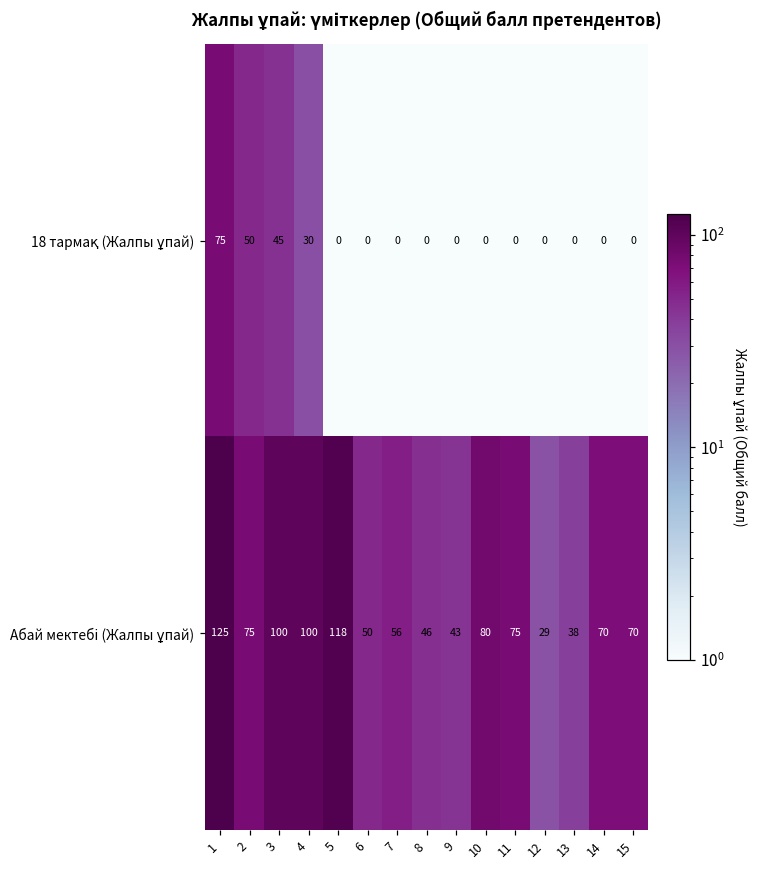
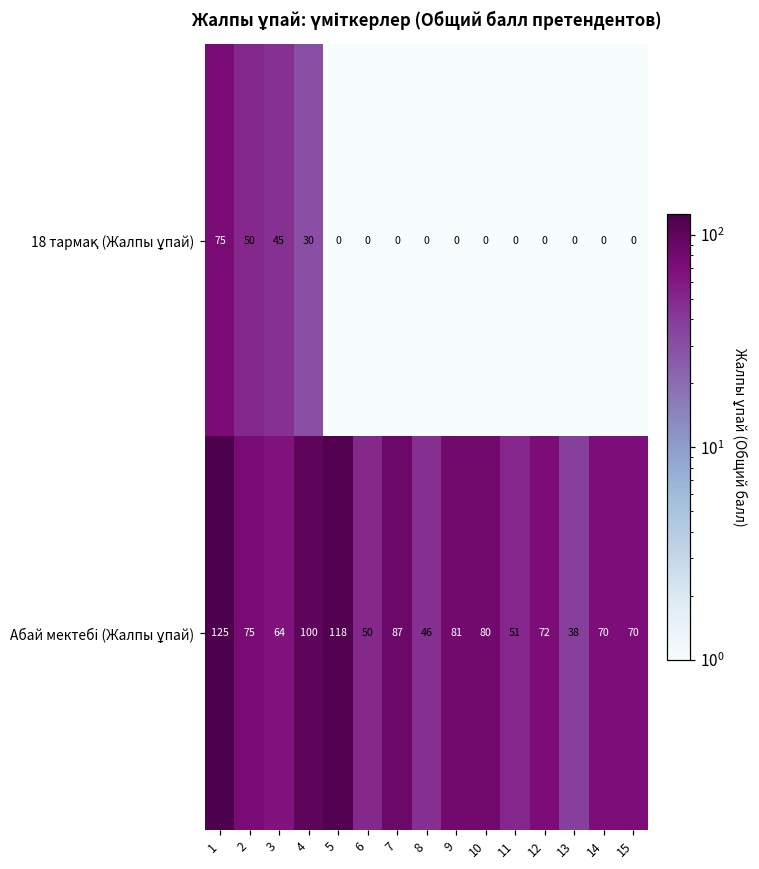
Абай мектебі (Жалпы ұпай), 3: 100 -> 64
Абай мектебі (Жалпы ұпай), 7: 56 -> 87
Абай мектебі (Жалпы ұпай), 9: 43 -> 81
Абай мектебі (Жалпы ұпай), 11: 75 -> 51
Абай мектебі (Жалпы ұпай), 12: 29 -> 72
